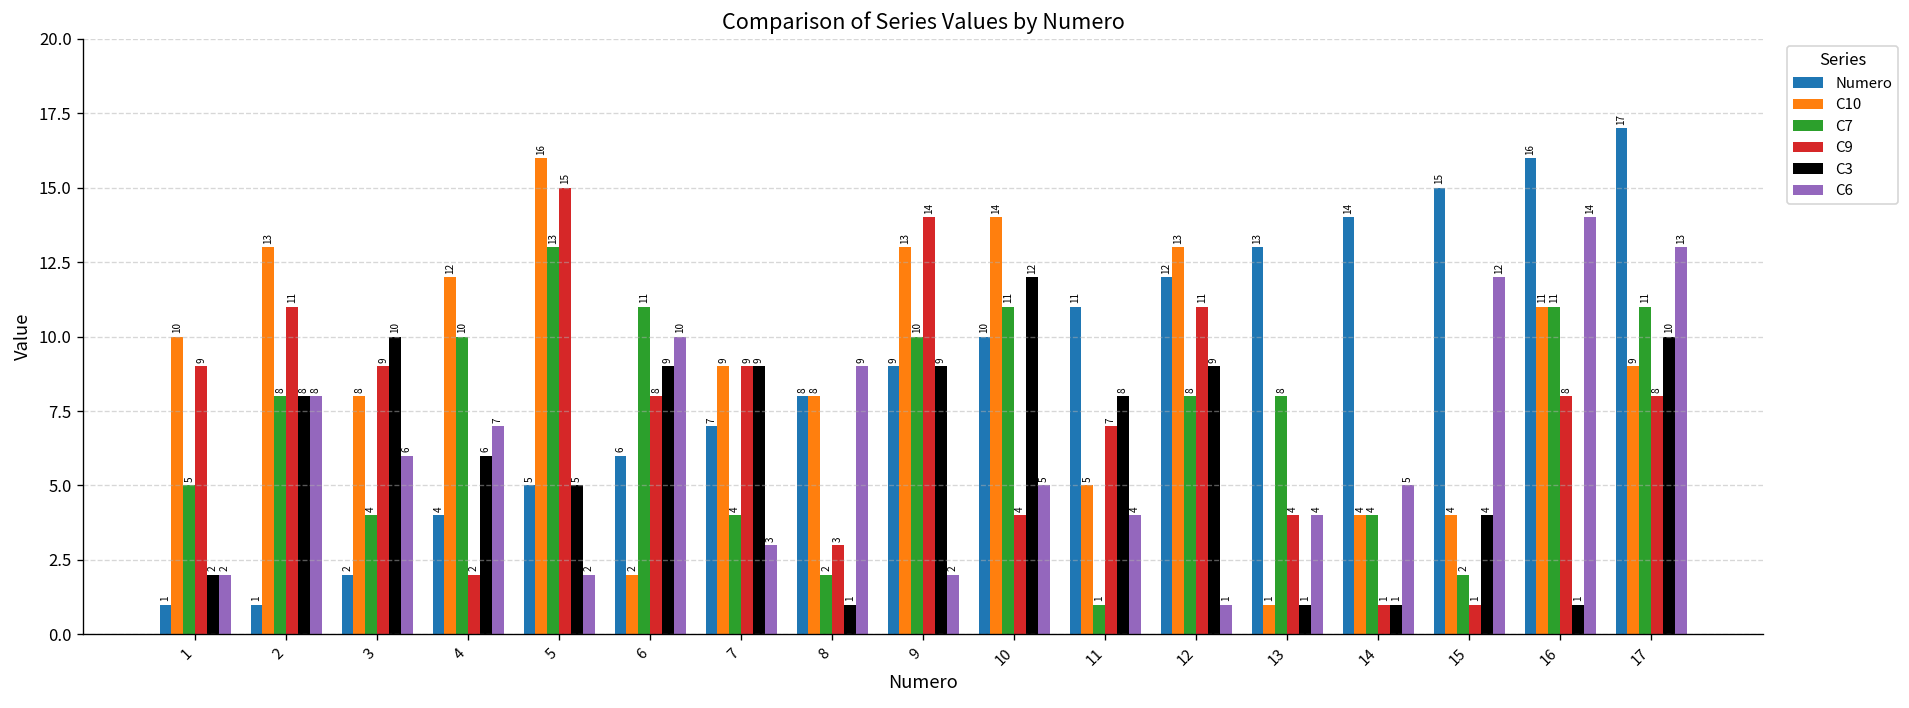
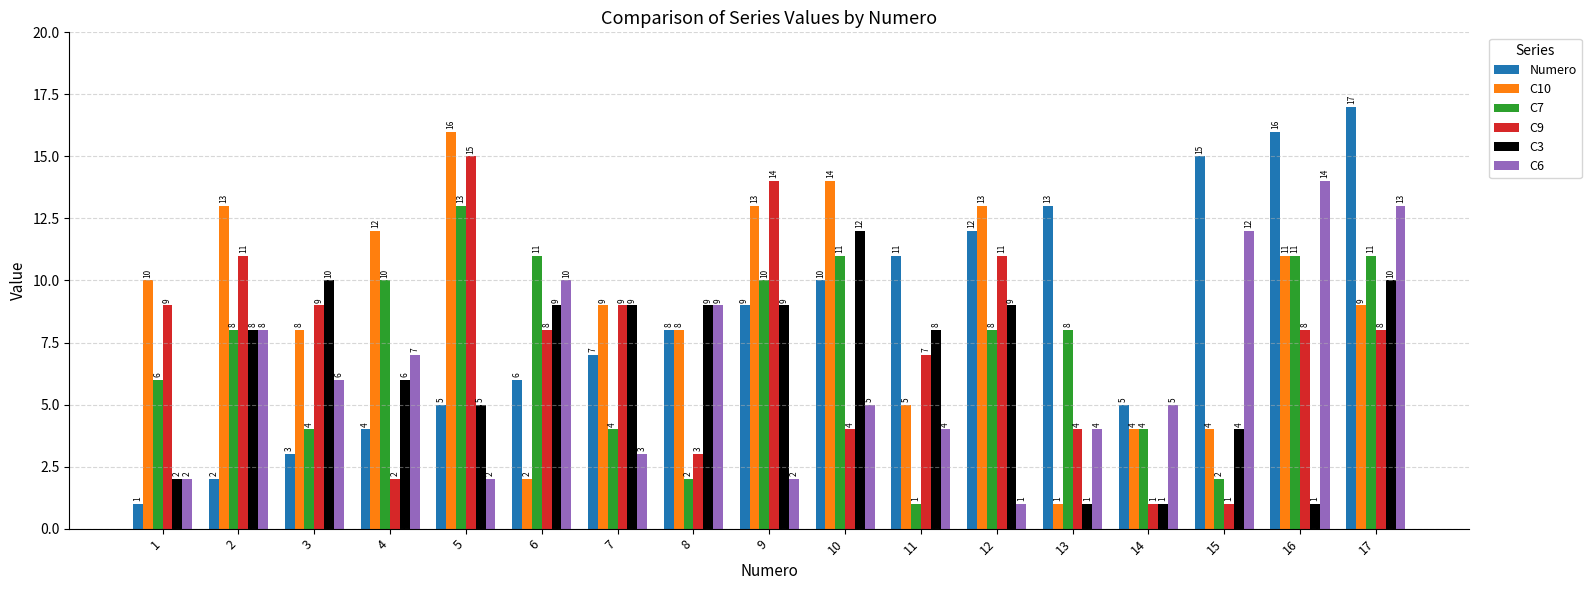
C7, 1: 5 -> 6
Numero, 2: 1 -> 2
Numero, 3: 2 -> 3
C3, 8: 1 -> 9
Numero, 14: 14 -> 5
